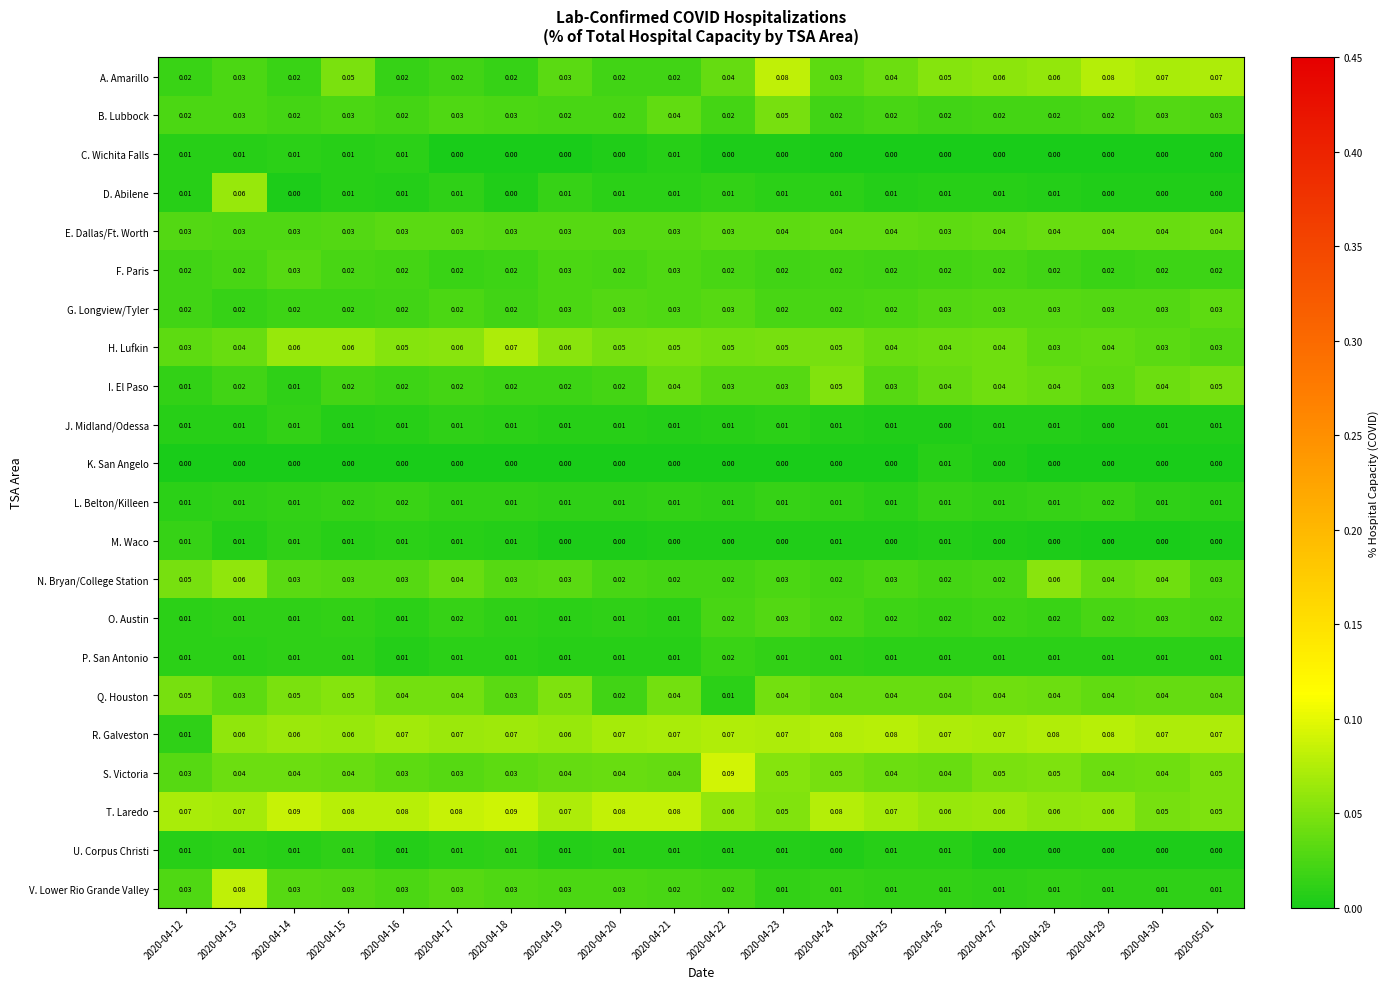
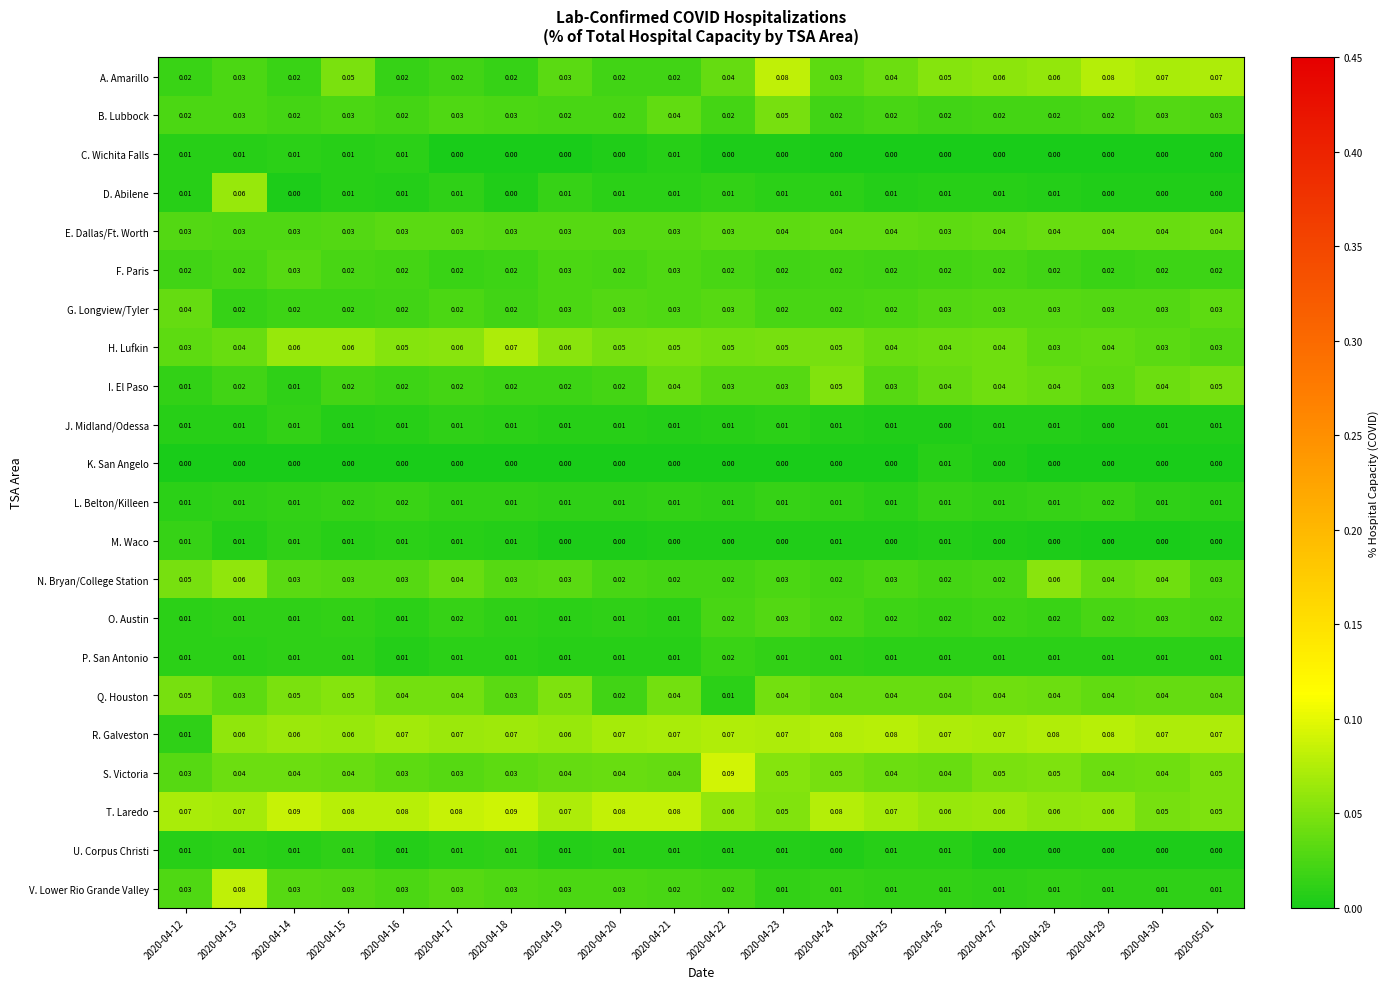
G. Longview/Tyler, 2020-04-12: 0.02 -> 0.04
